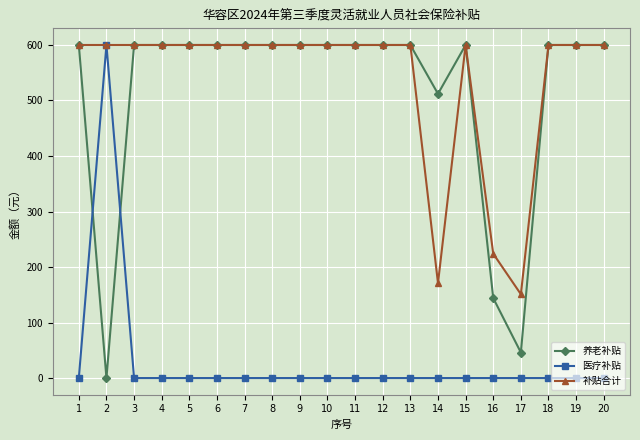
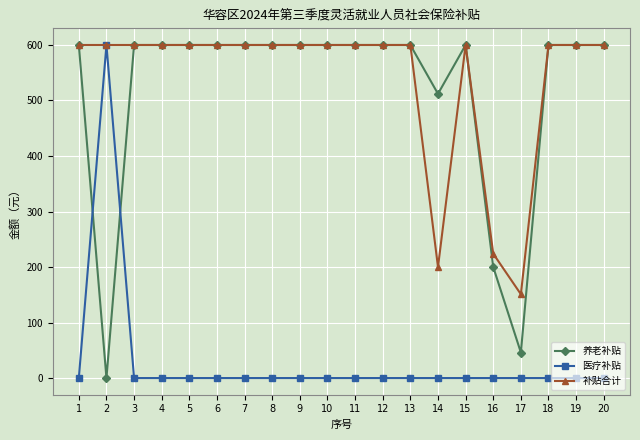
补贴合计, 14: 170 -> 200
养老补贴, 16: 140 -> 200
